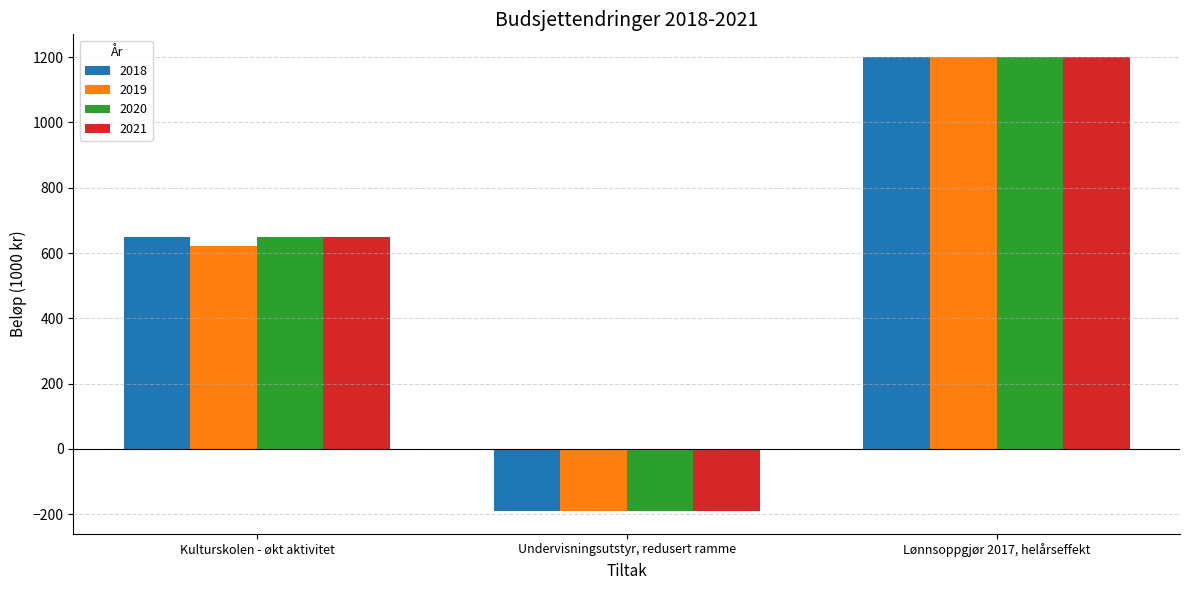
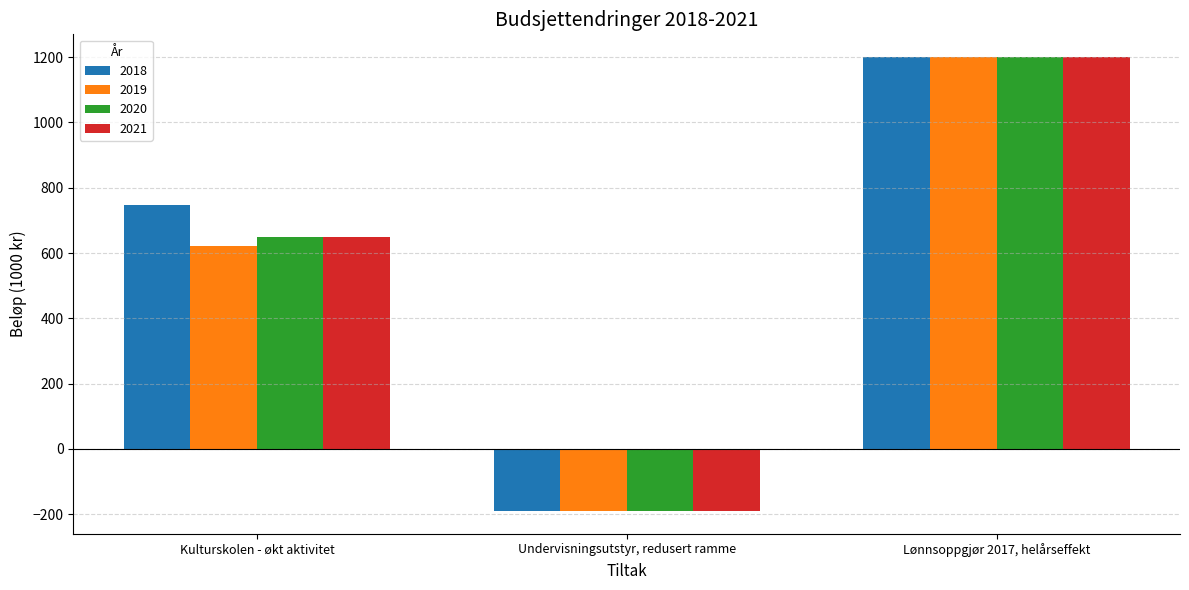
2018, Kulturskolen - økt aktivitet: 650 -> 750
